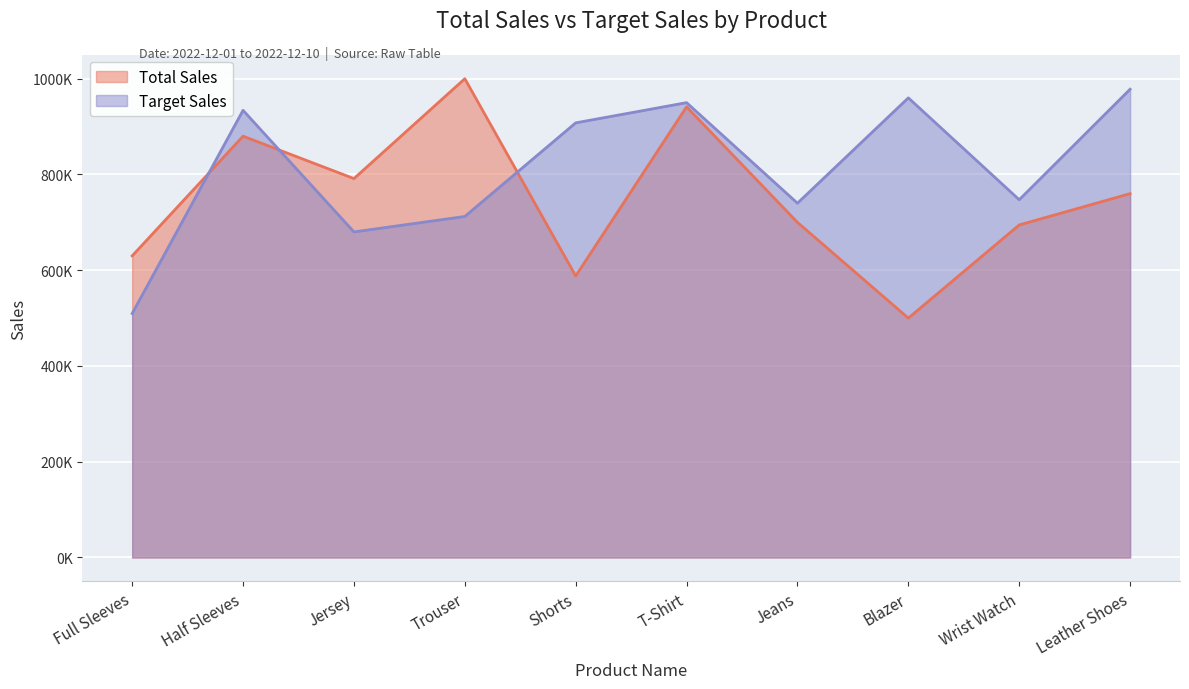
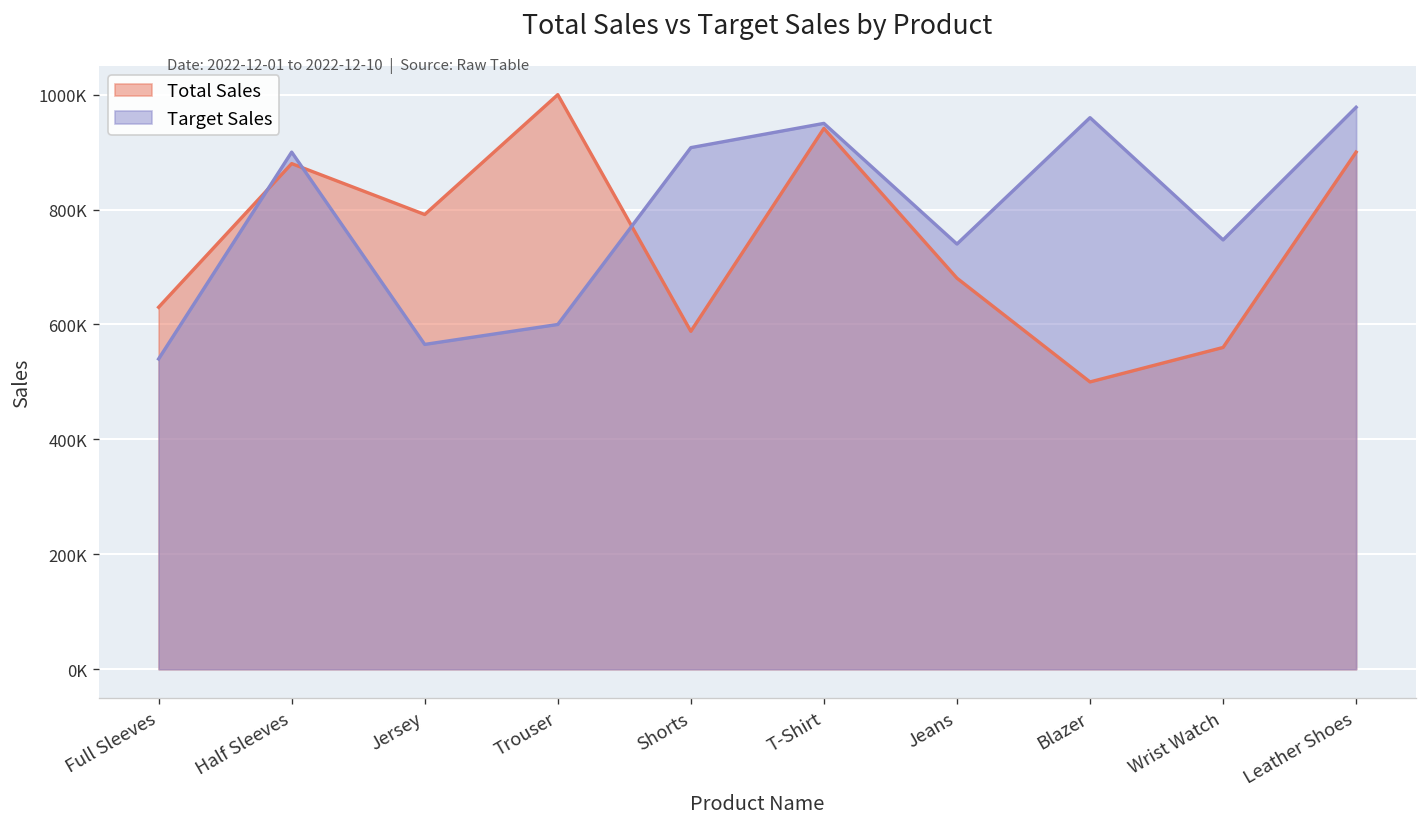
Target Sales, Full Sleeves: 510000 -> 540000
Target Sales, Half Sleeves: 930000 -> 900000
Target Sales, Jersey: 680000 -> 570000
Target Sales, Trouser: 710000 -> 600000
Total Sales, Jeans: 700000 -> 680000
Total Sales, Wrist Watch: 690000 -> 560000
Total Sales, Leather Shoes: 760000 -> 900000
